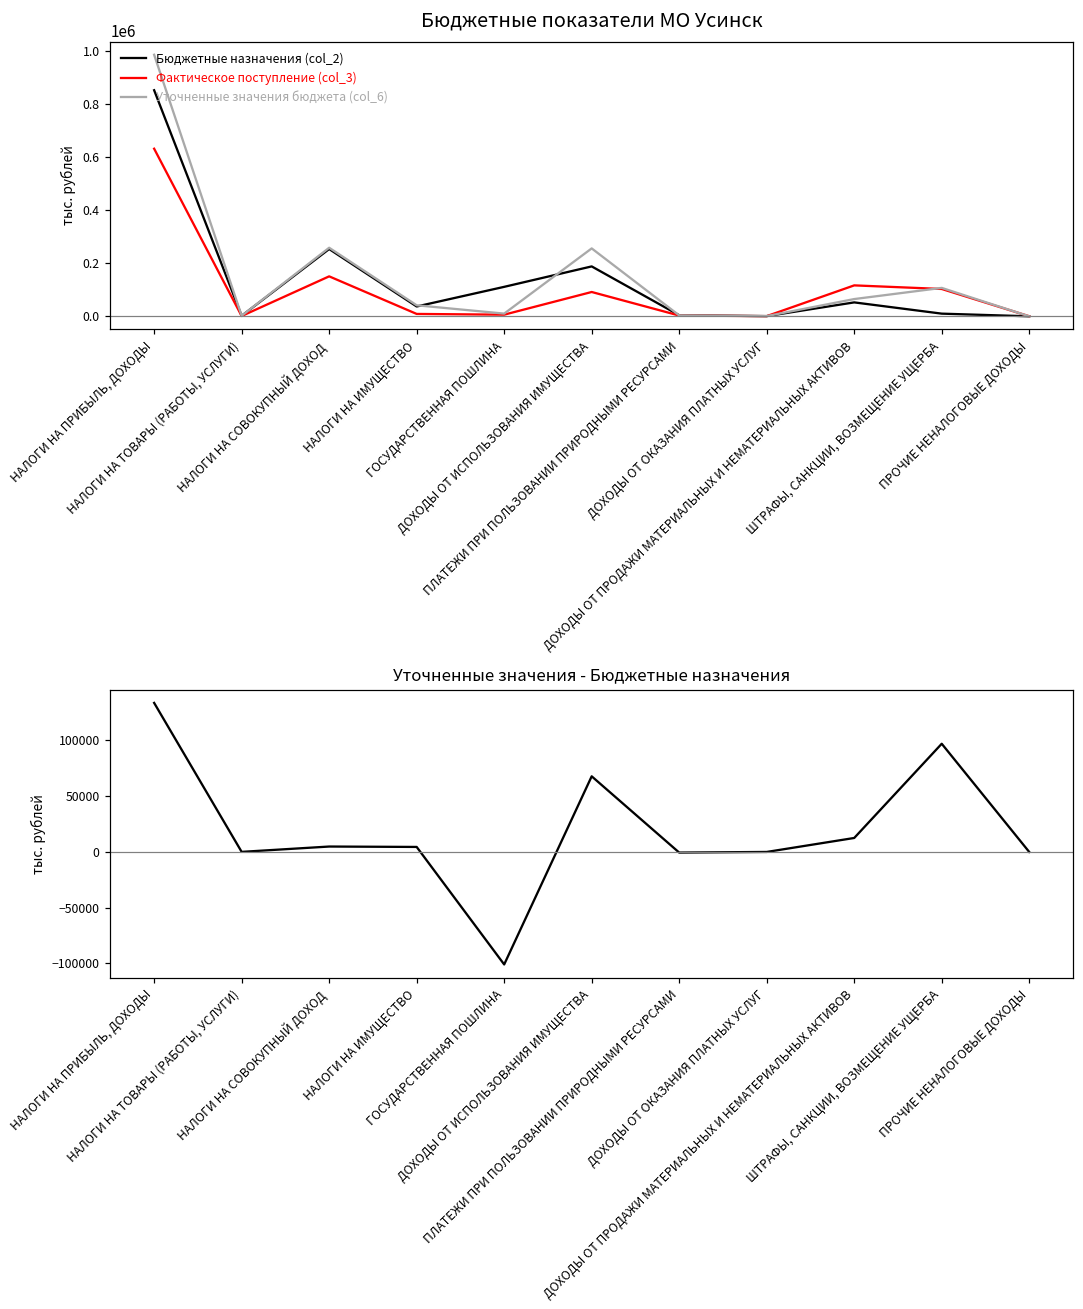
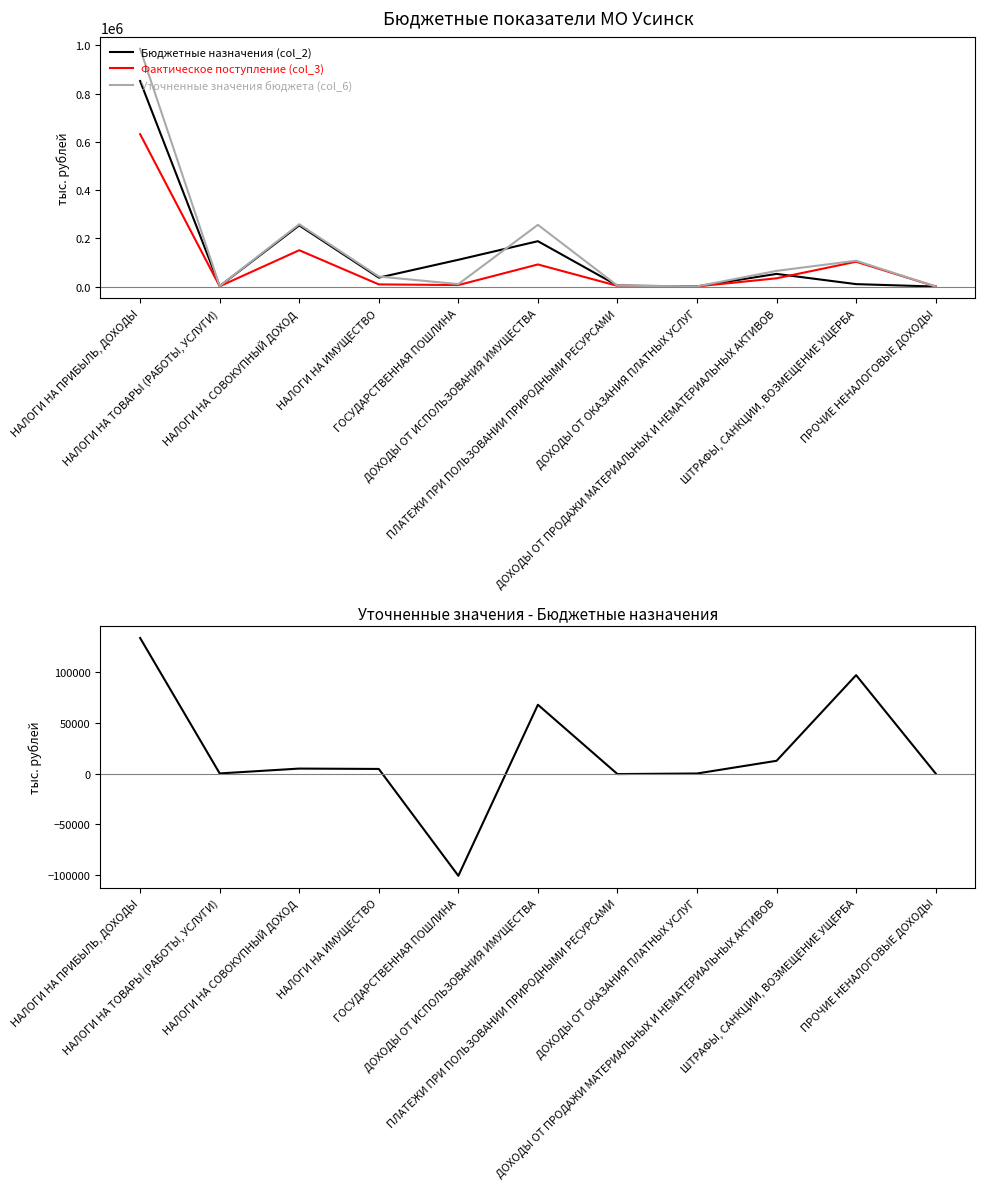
Бюджетные показатели МО Усинск, Фактическое поступление (col_3), ДОХОДЫ ОТ ПРОДАЖИ МАТЕРИАЛЬНЫХ И НЕМАТЕРИАЛЬНЫХ АКТИВОВ: 120000 -> 30000
